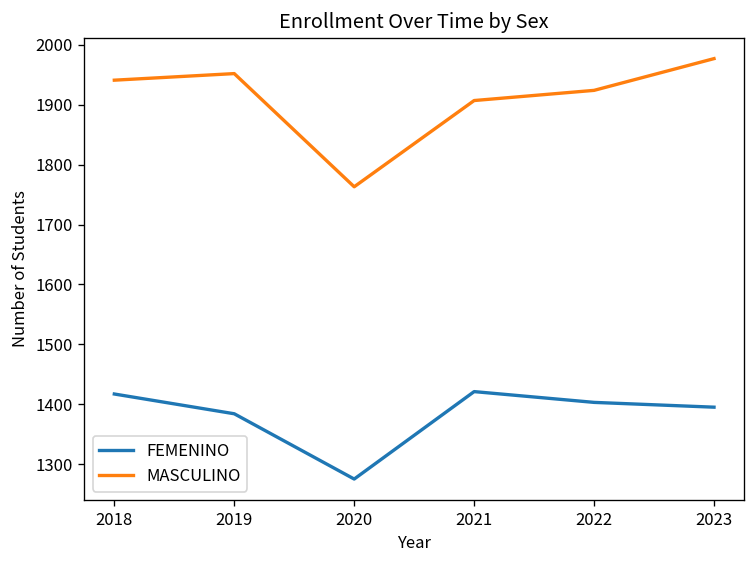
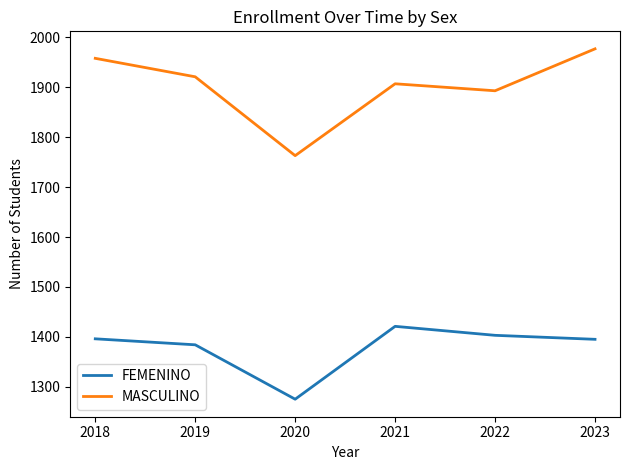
FEMENINO, 2018: 1420 -> 1400
MASCULINO, 2018: 1940 -> 1960
MASCULINO, 2019: 1950 -> 1920
MASCULINO, 2022: 1920 -> 1890
